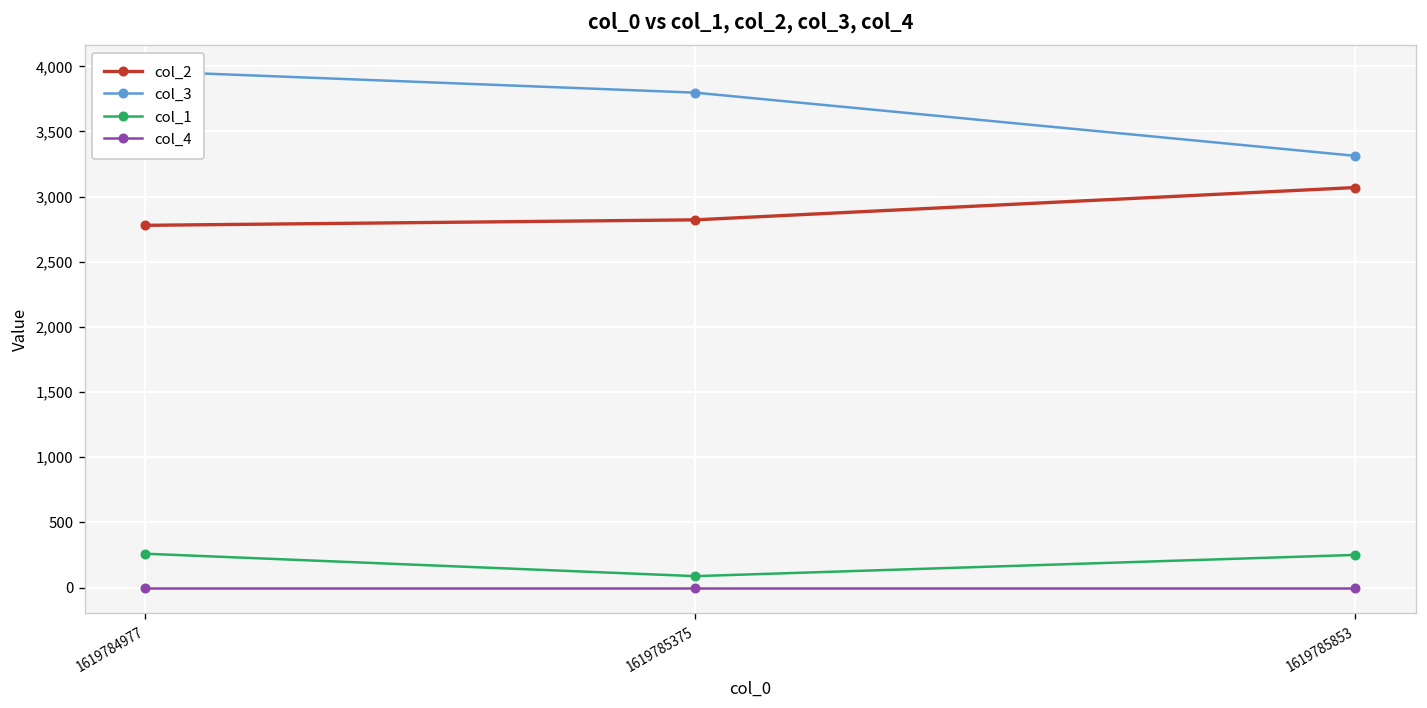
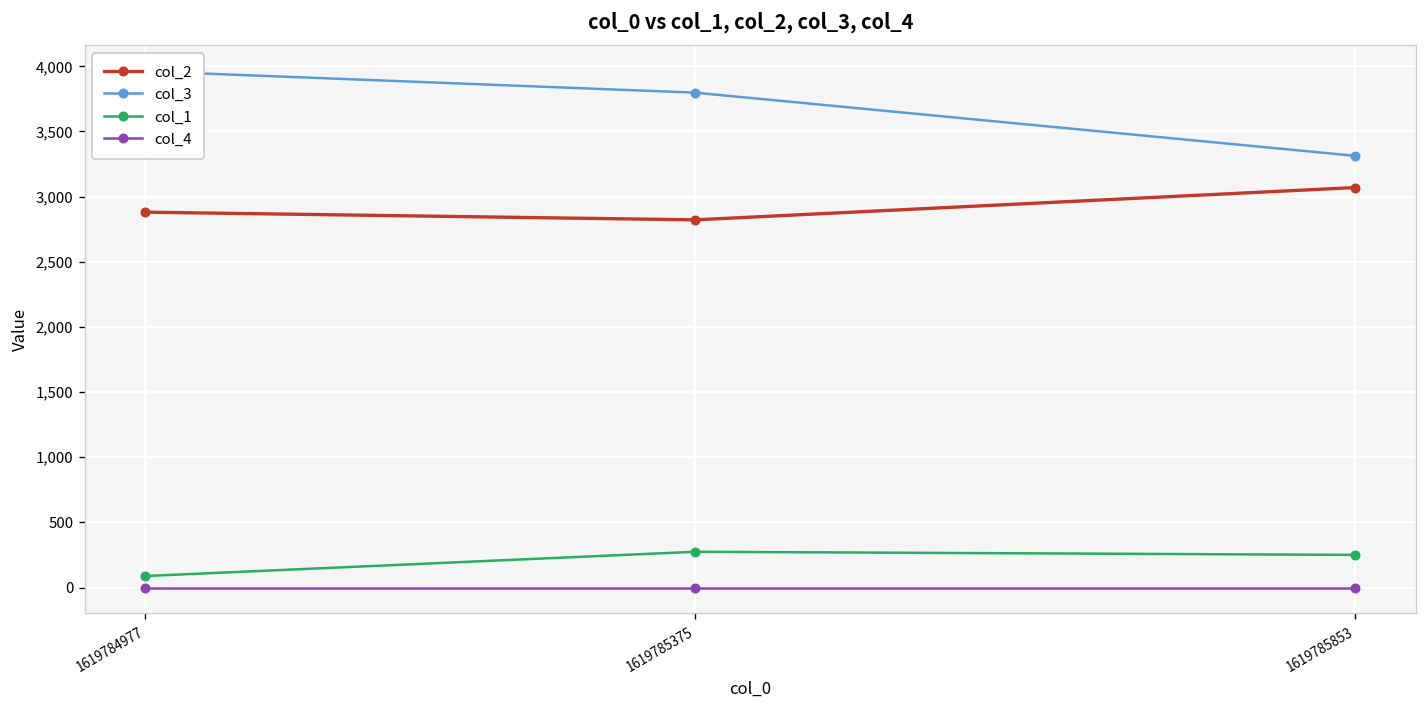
col_2, 1619784977: 2,780 -> 2,880
col_1, 1619784977: 260 -> 90
col_1, 1619785375: 90 -> 280
